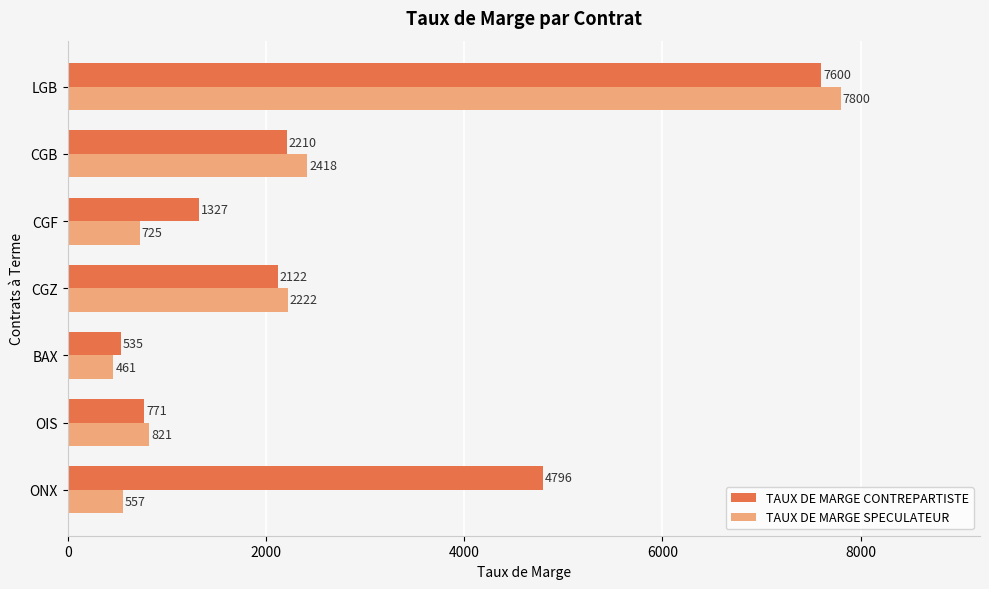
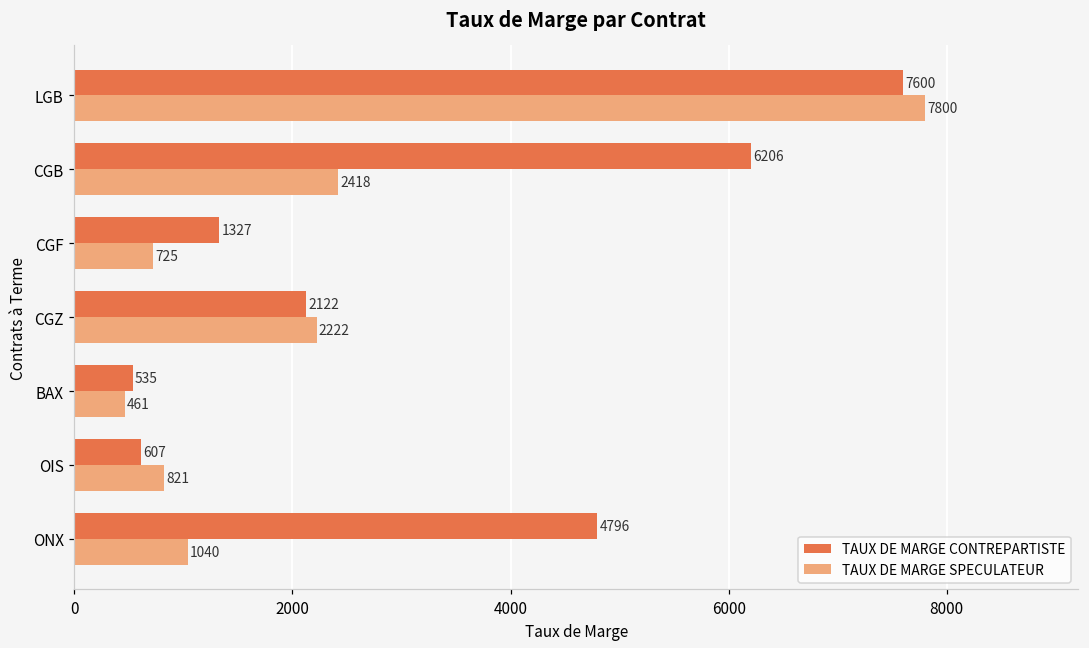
TAUX DE MARGE CONTREPARTISTE, CGB: 2210 -> 6206
TAUX DE MARGE CONTREPARTISTE, OIS: 771 -> 607
TAUX DE MARGE SPECULATEUR, ONX: 557 -> 1040
